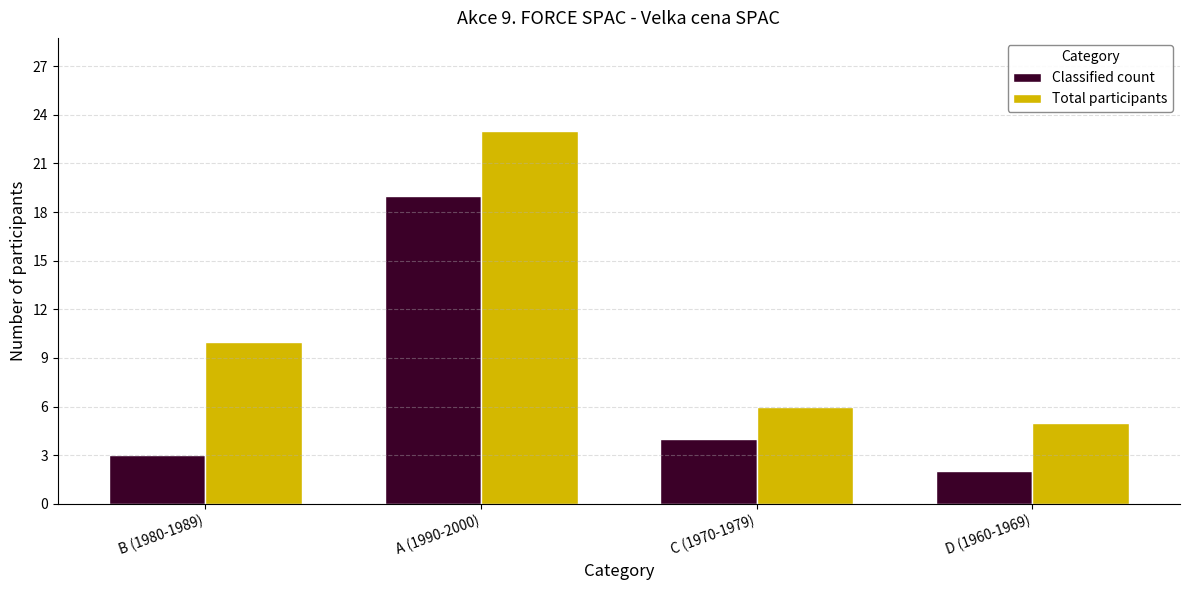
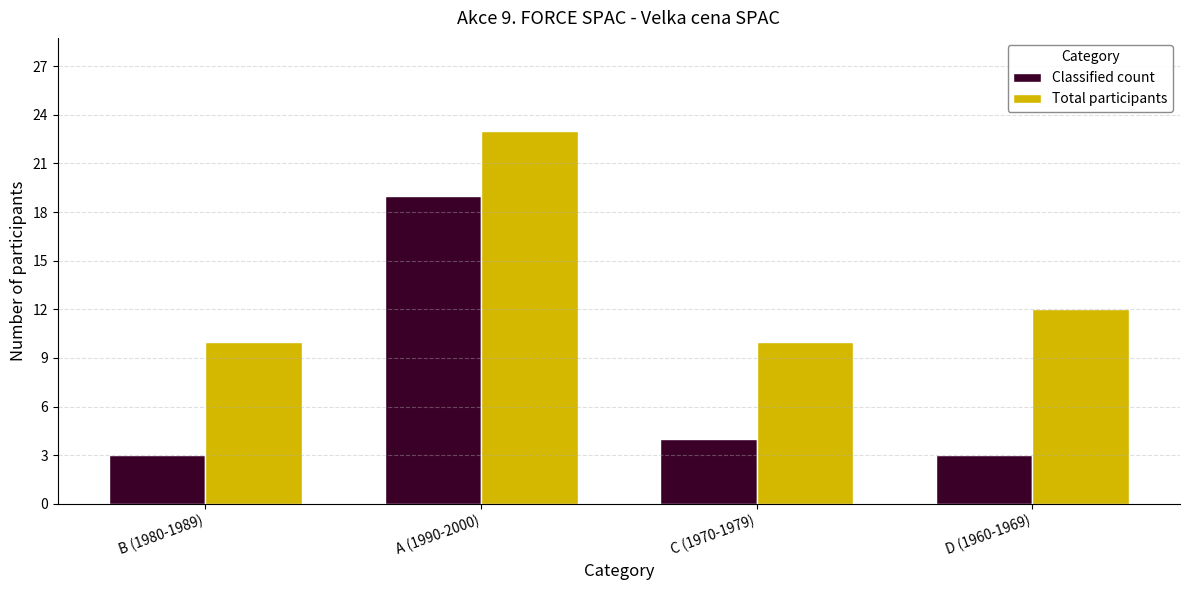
Total participants, C (1970-1979): 6 -> 10
Classified count, D (1960-1969): 2 -> 3
Total participants, D (1960-1969): 5 -> 12
